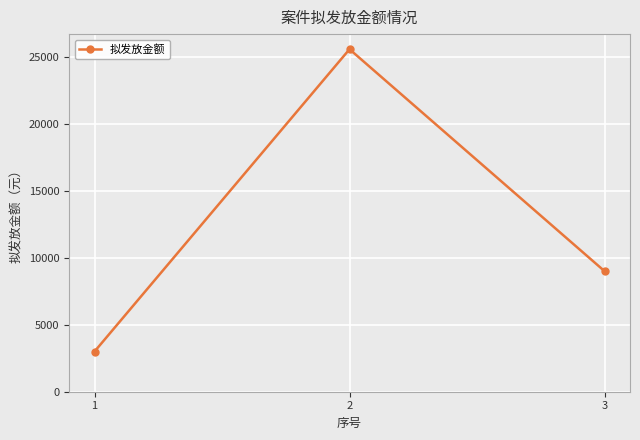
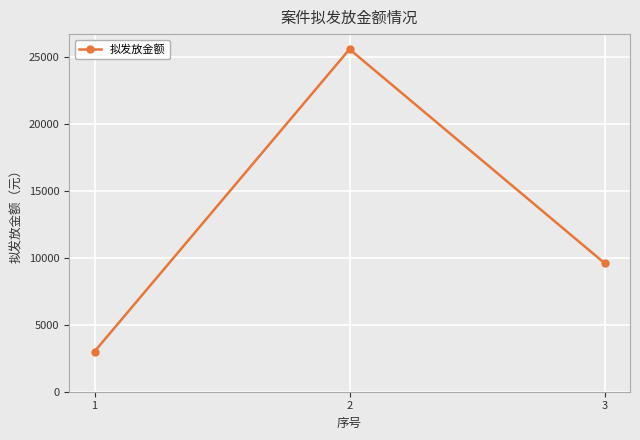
3: 9000 -> 9600
